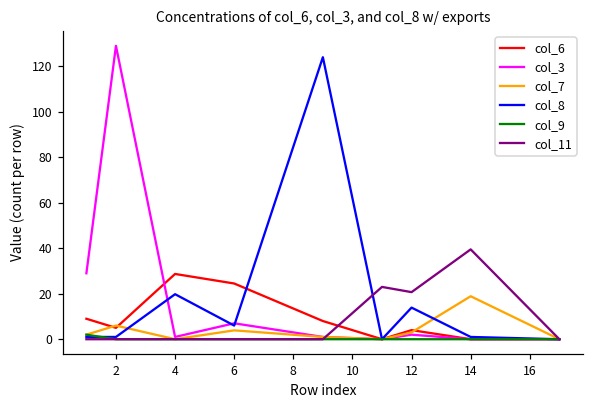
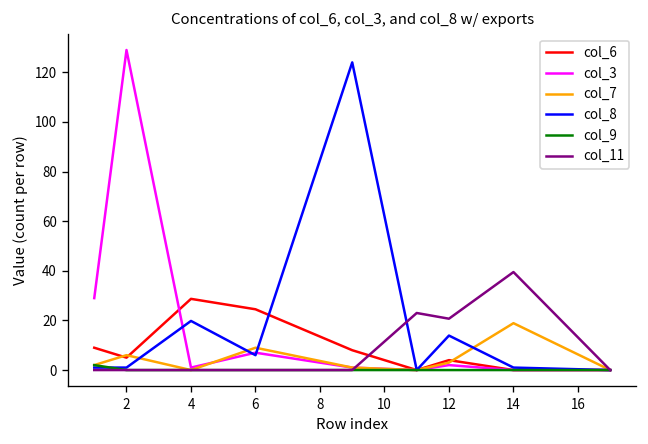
col_7, 6: 4 -> 9
